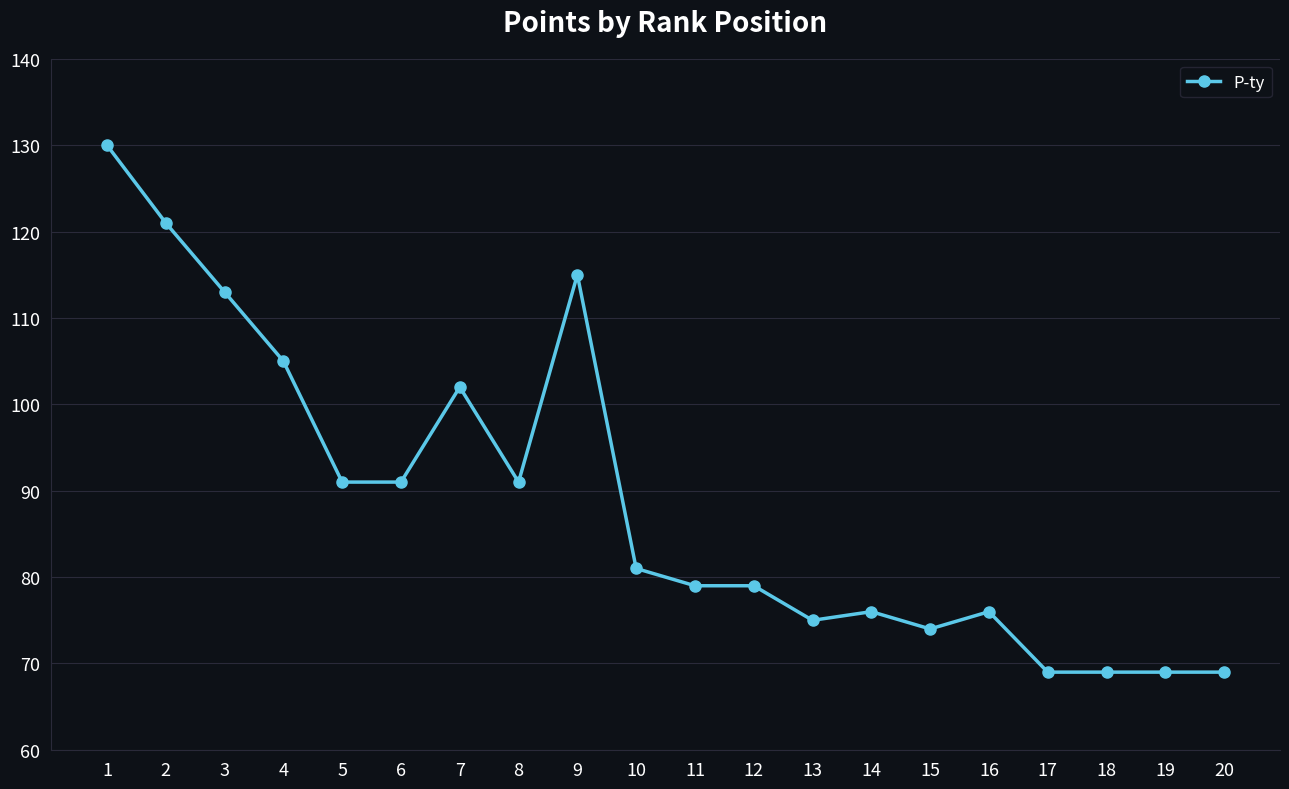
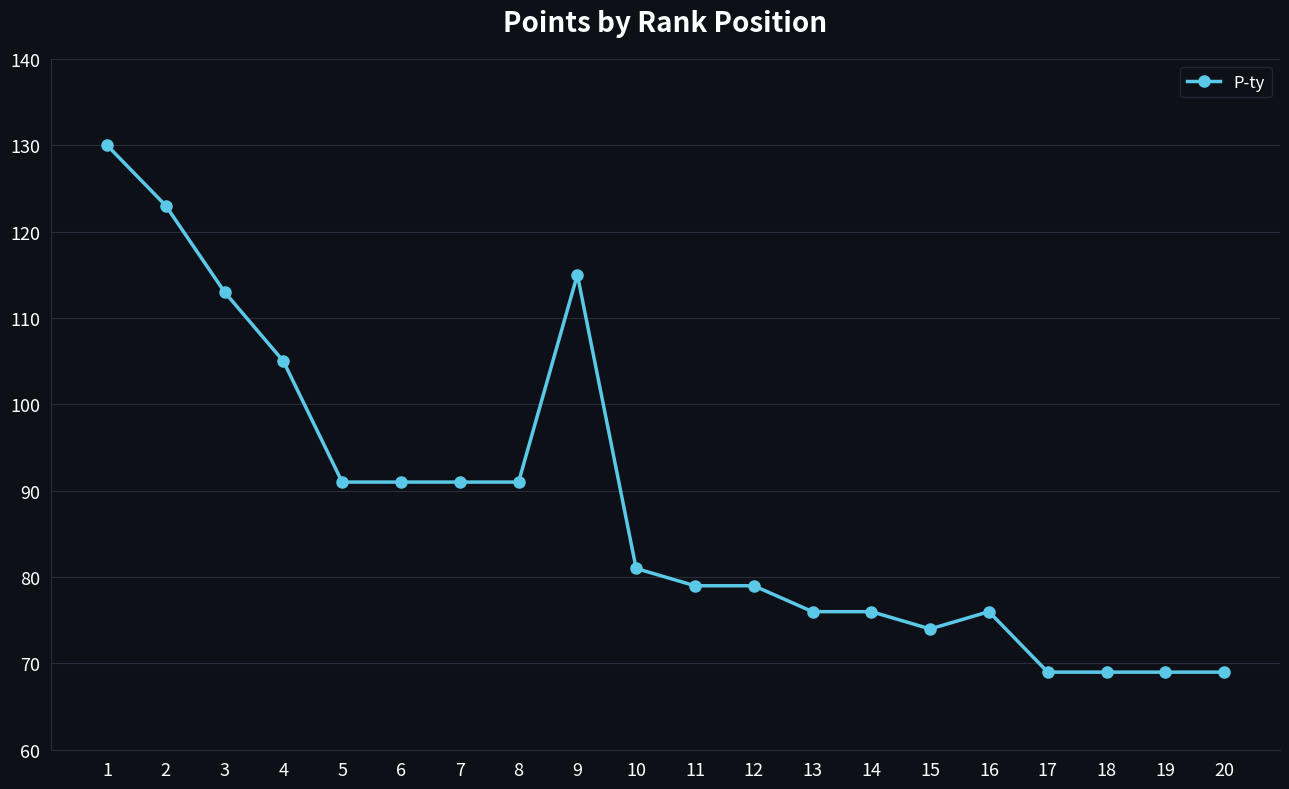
2: 121 -> 123
7: 102 -> 91
13: 75 -> 76
